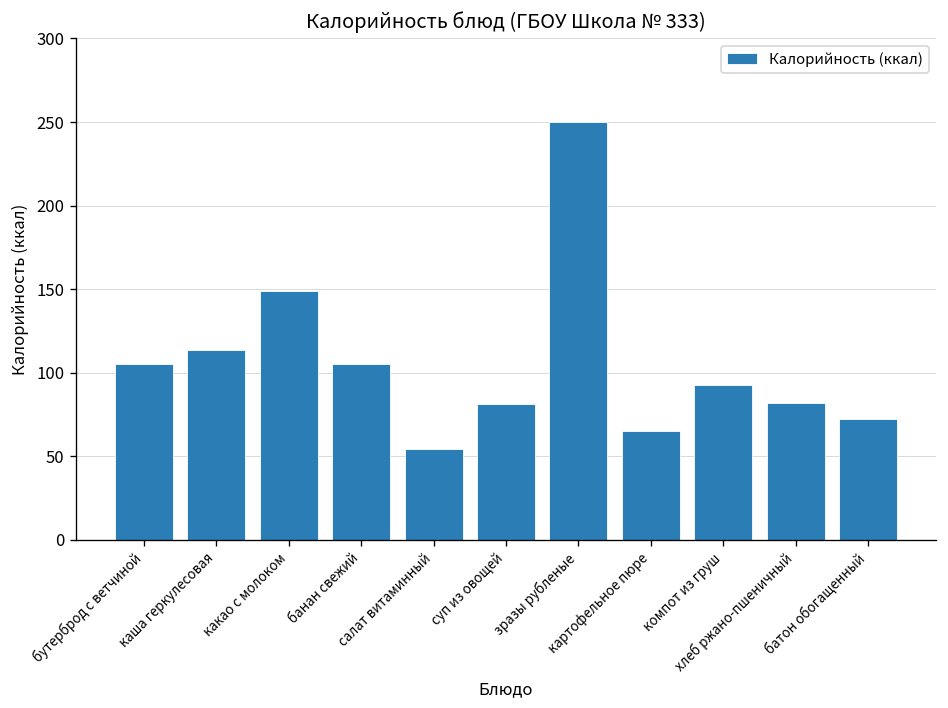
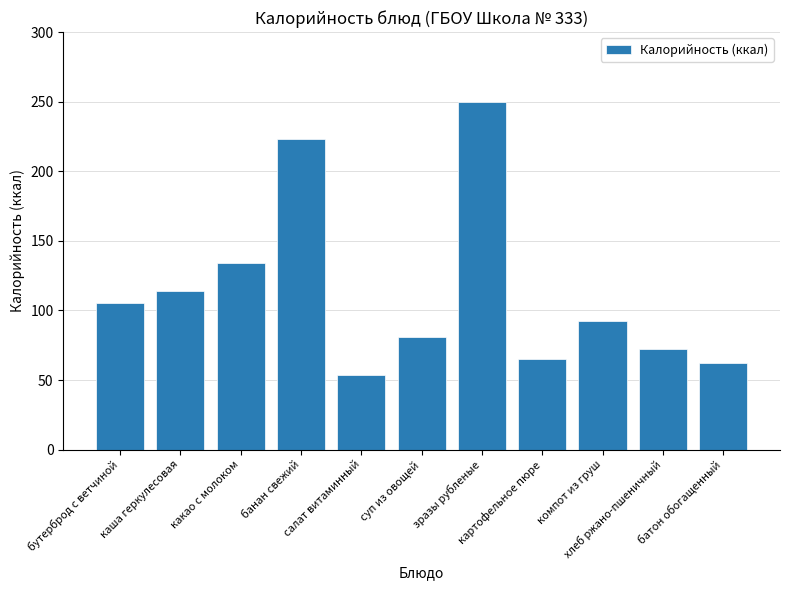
какао с молоком: 149 -> 134
банан свежий: 105 -> 223
хлеб ржано-пшеничный: 82 -> 72
батон обогащенный: 72 -> 63
